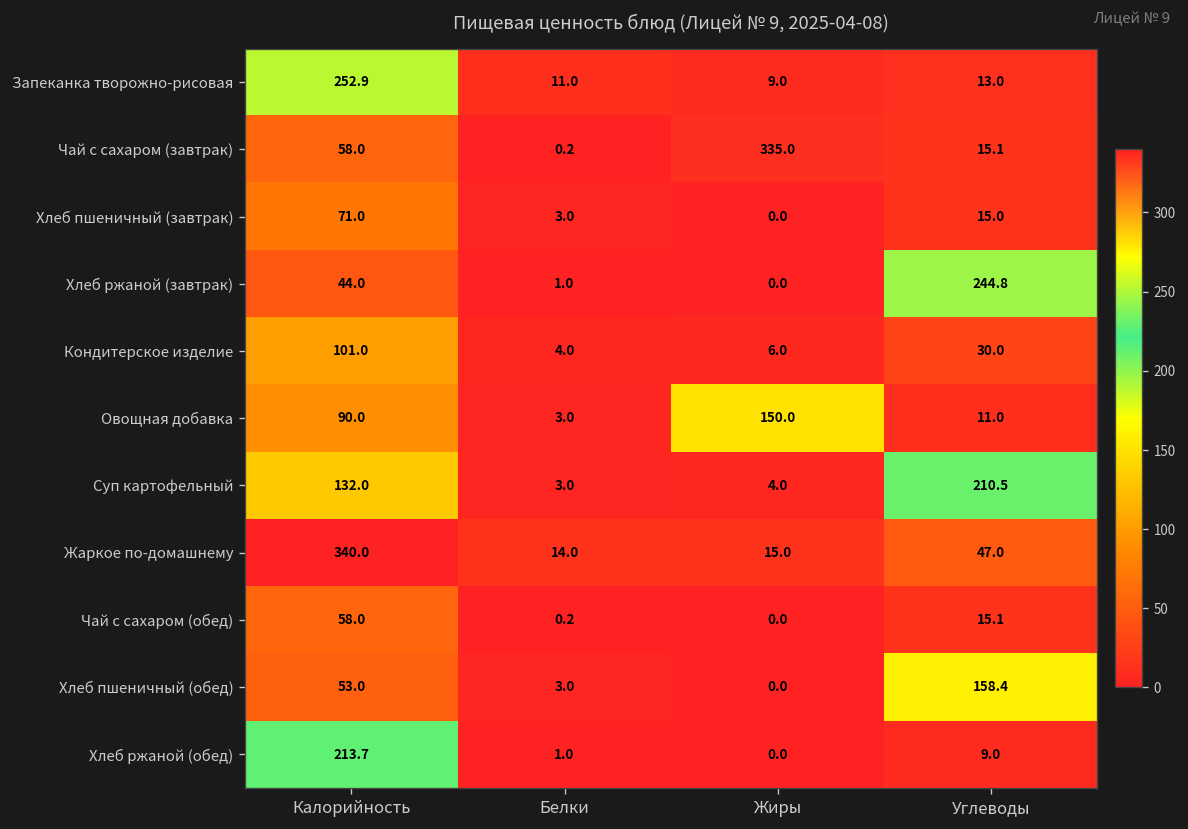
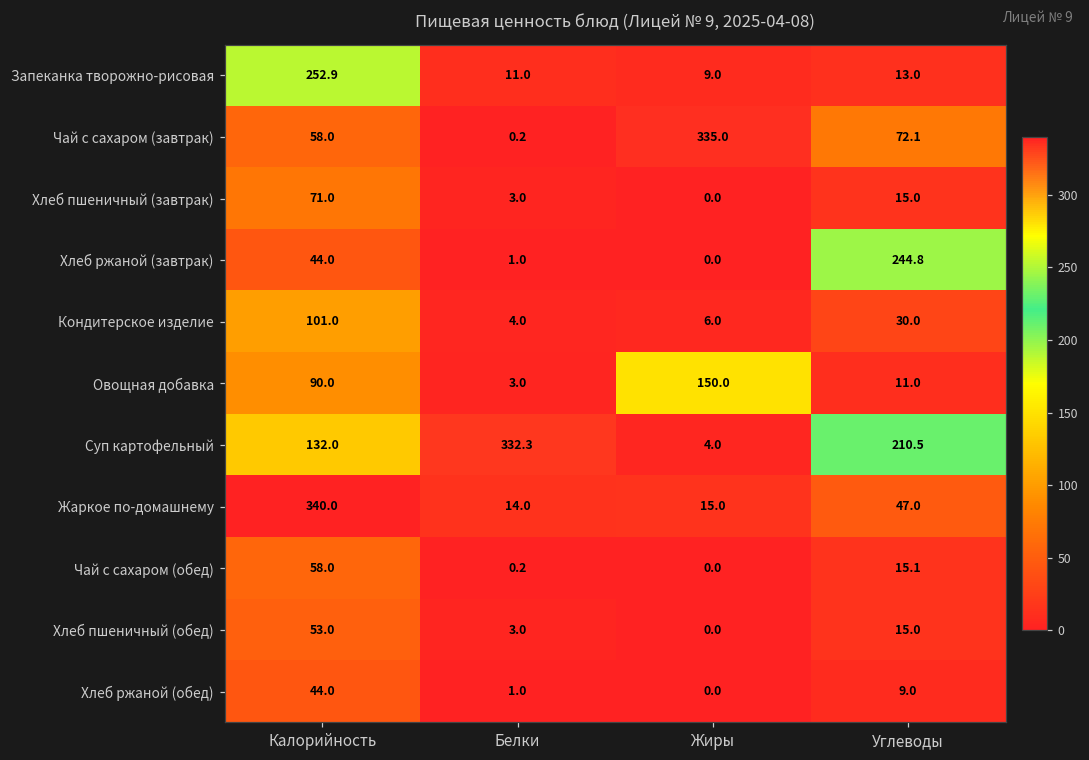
Чай с сахаром (завтрак), Углеводы: 15.1 -> 72.1
Суп картофельный, Белки: 3.0 -> 332.3
Хлеб пшеничный (обед), Углеводы: 158.4 -> 15.0
Хлеб ржаной (обед), Калорийность: 213.7 -> 44.0
